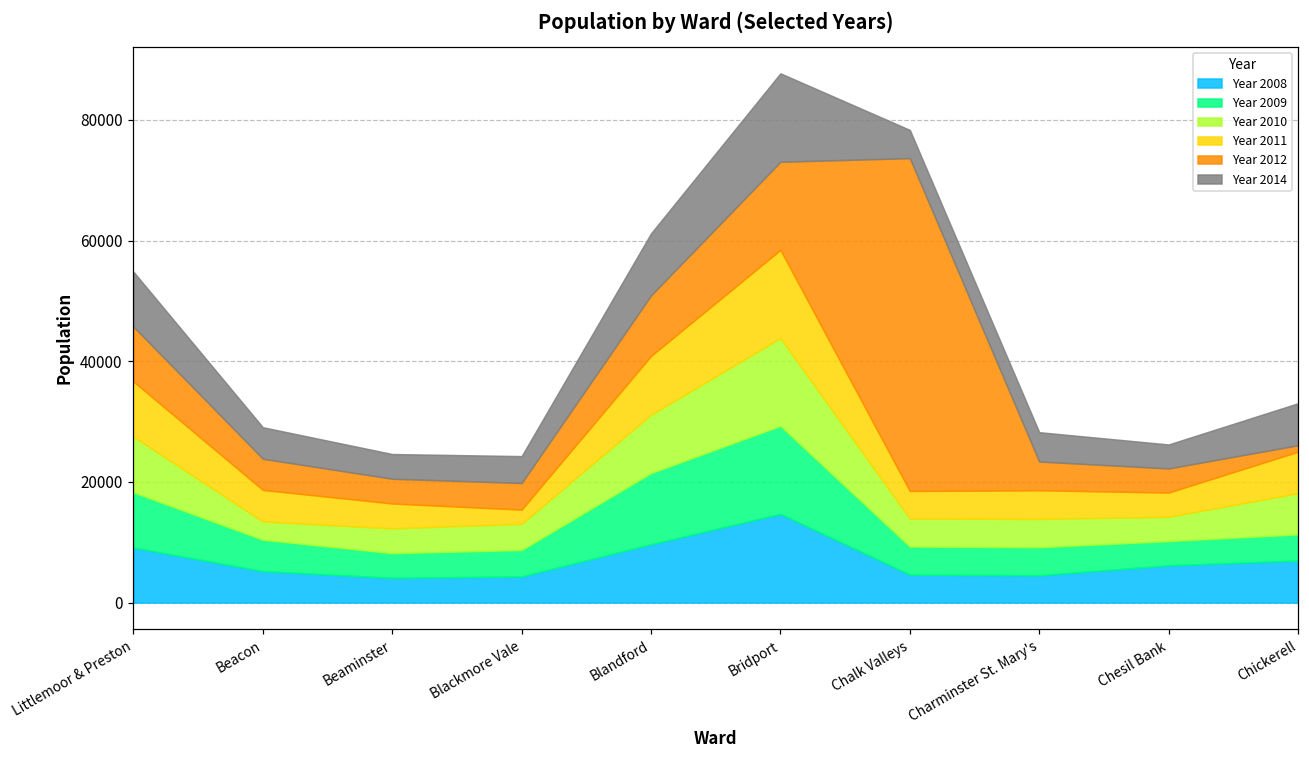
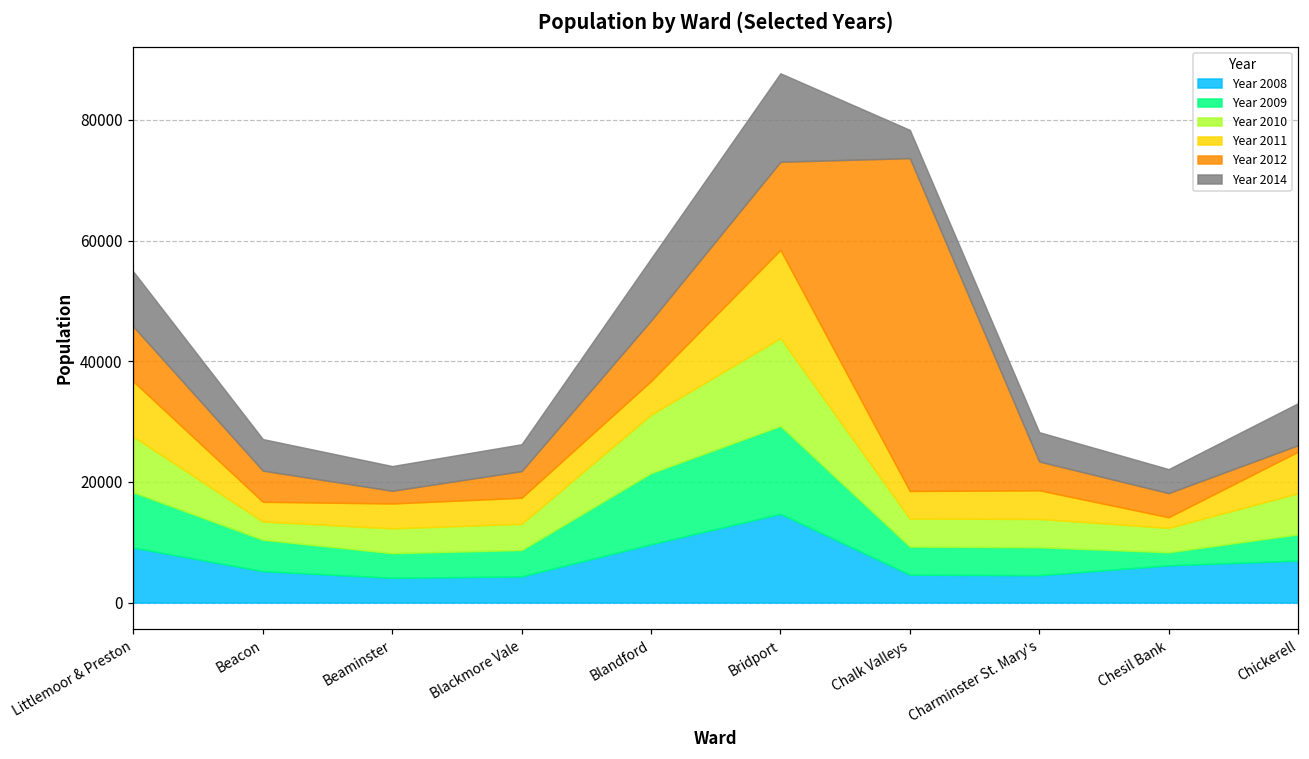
Year 2011, Beacon: 5000 -> 3000
Year 2012, Beaminster: 4000 -> 2000
Year 2011, Blackmore Vale: 2000 -> 4000
Year 2011, Blandford: 10000 -> 6000
Year 2009, Chesil Bank: 4000 -> 2000
Year 2011, Chesil Bank: 4000 -> 2000
